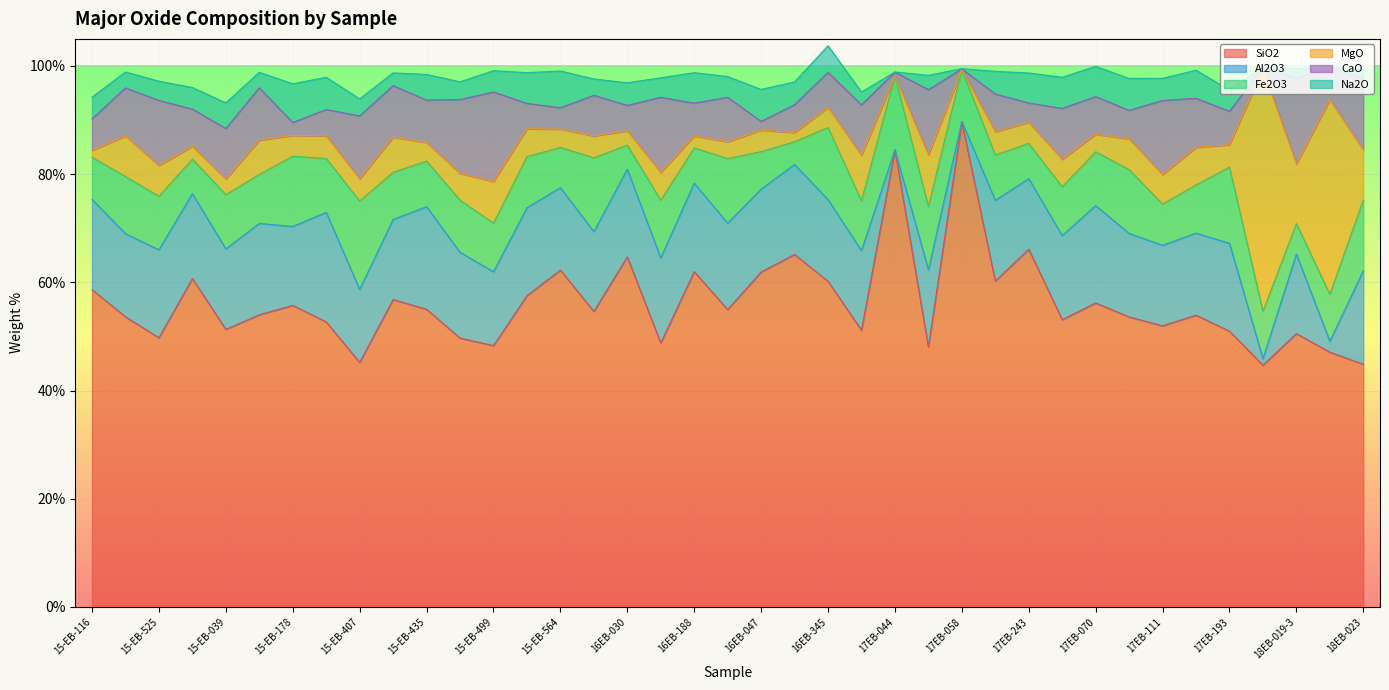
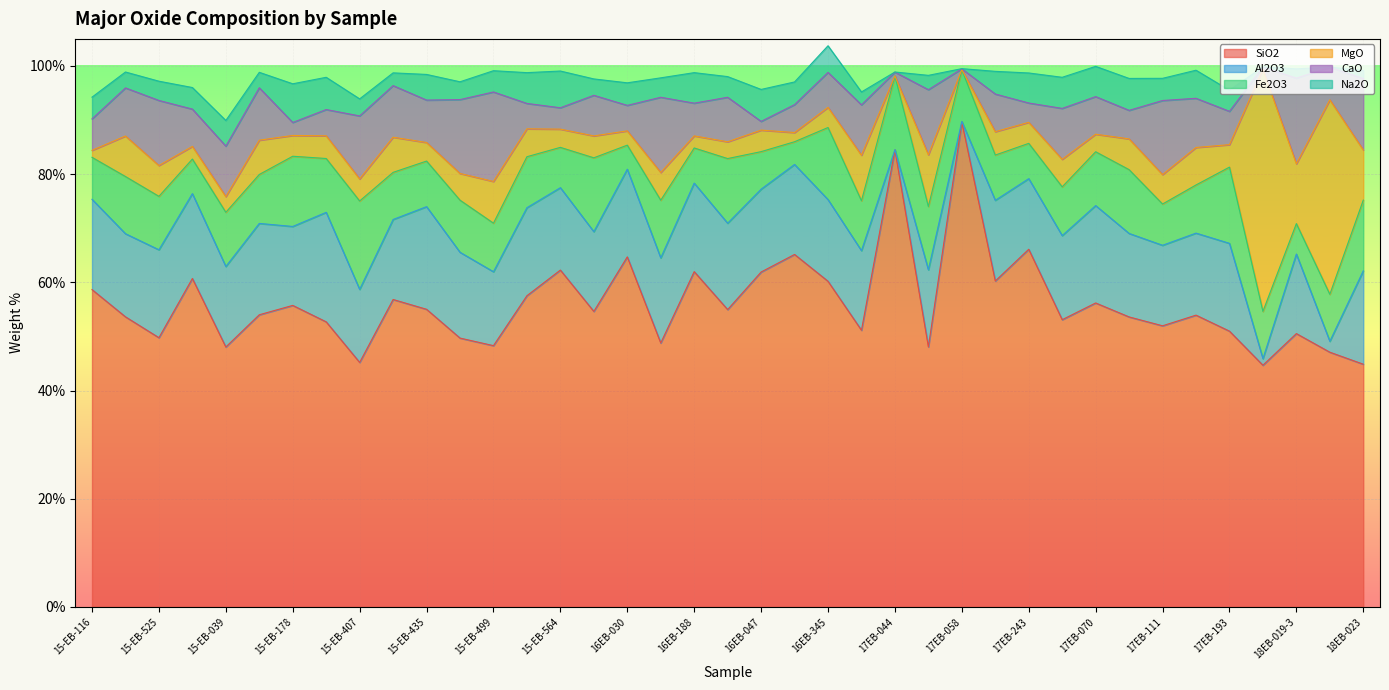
SiO2, 15-EB-039: 51% -> 48%
